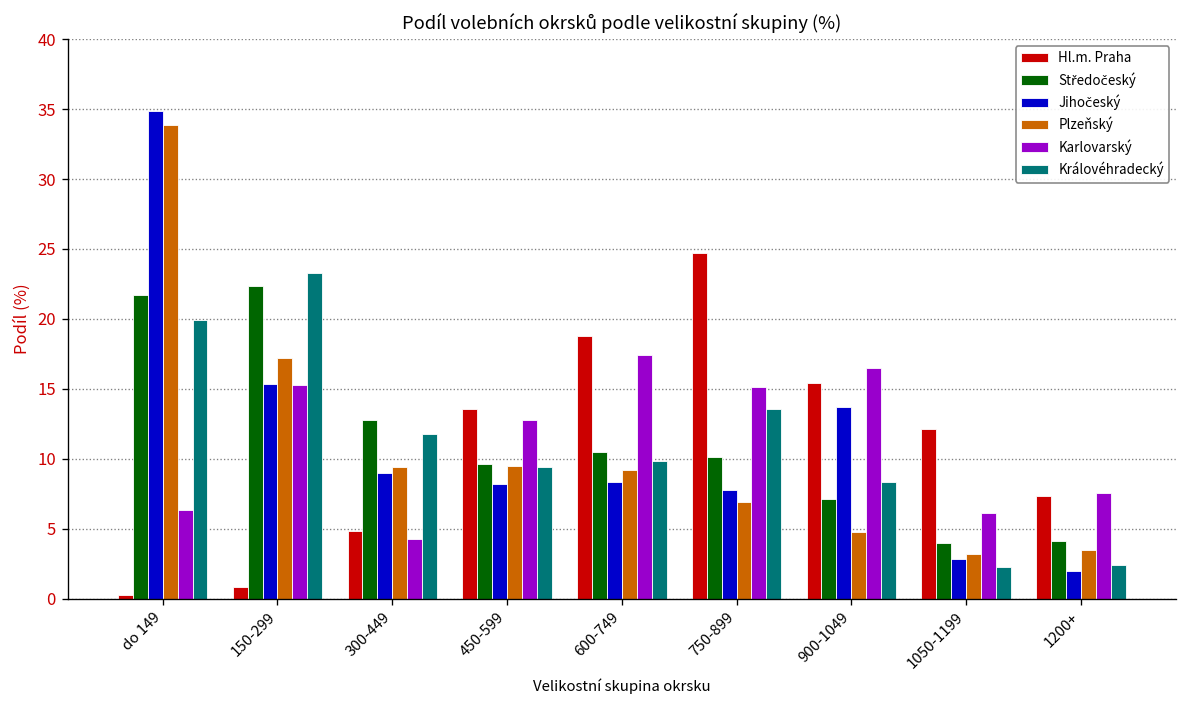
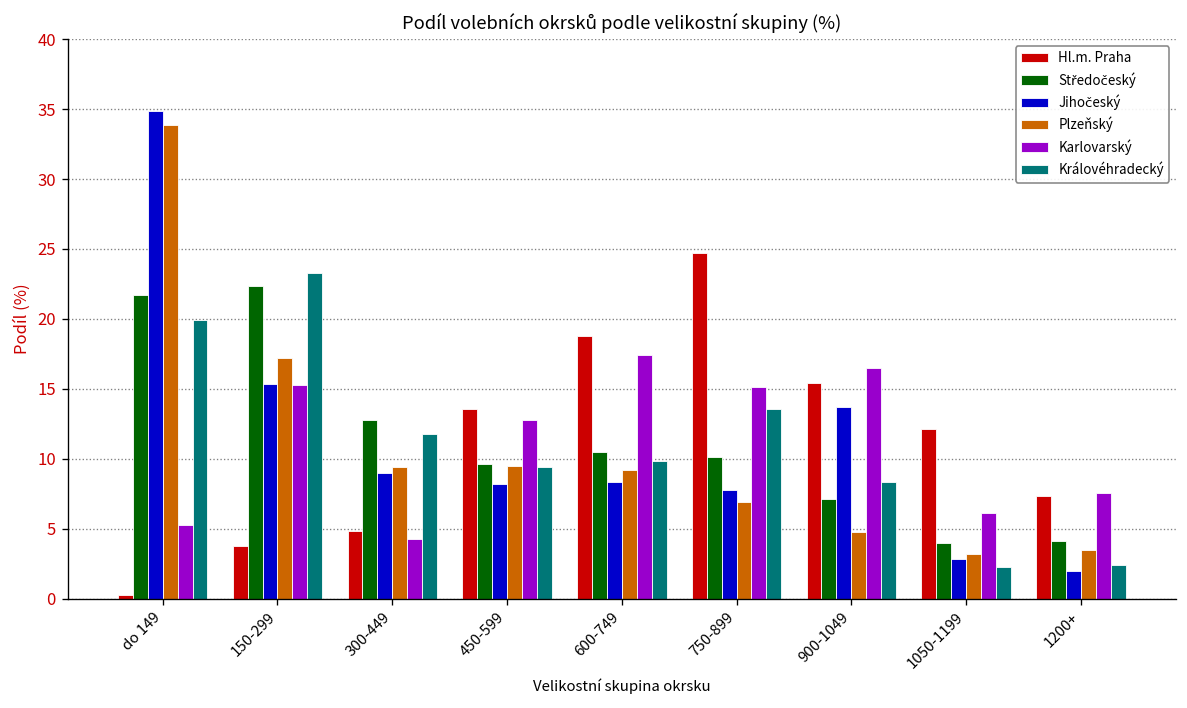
Karlovarský, do 149: 6.3 -> 5.2
Hl.m. Praha, 150-299: 0.8 -> 3.7
